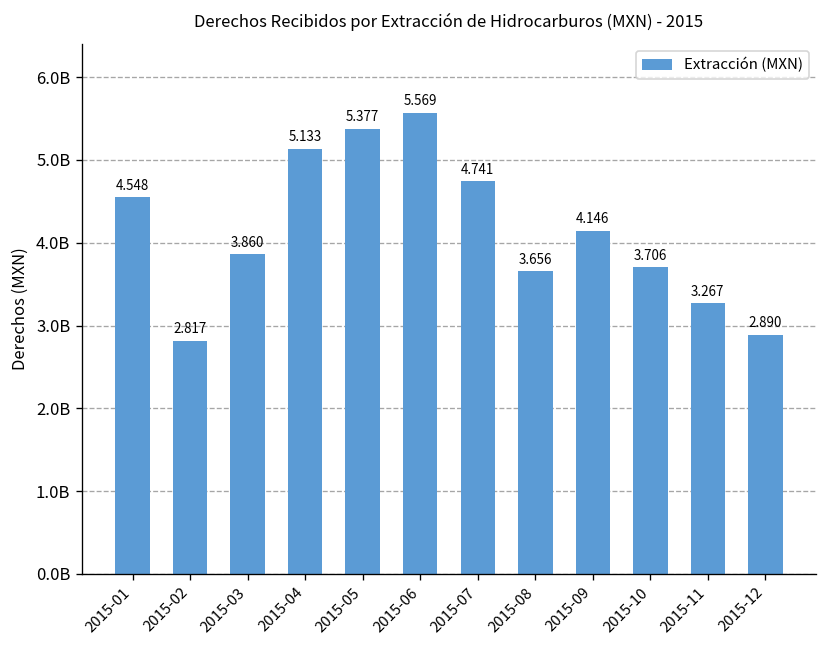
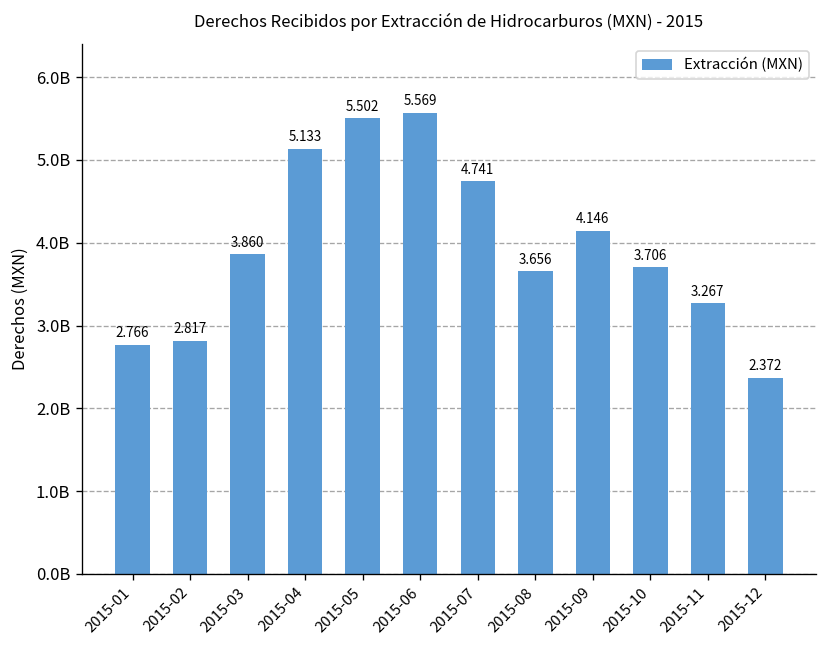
2015-01: 4.548 -> 2.766
2015-05: 5.377 -> 5.502
2015-12: 2.890 -> 2.372
